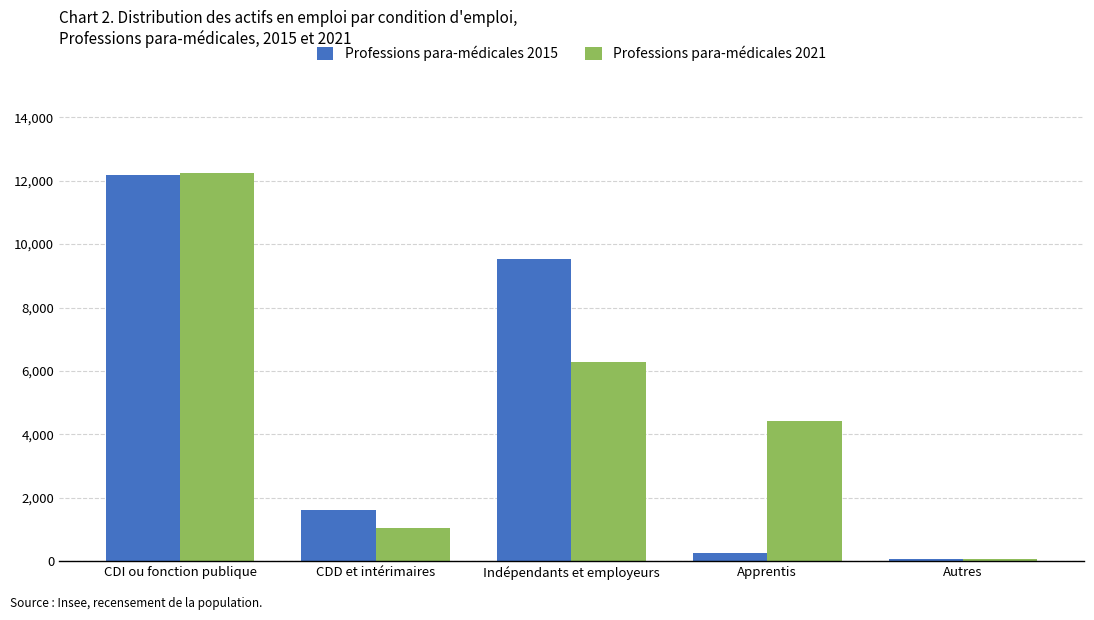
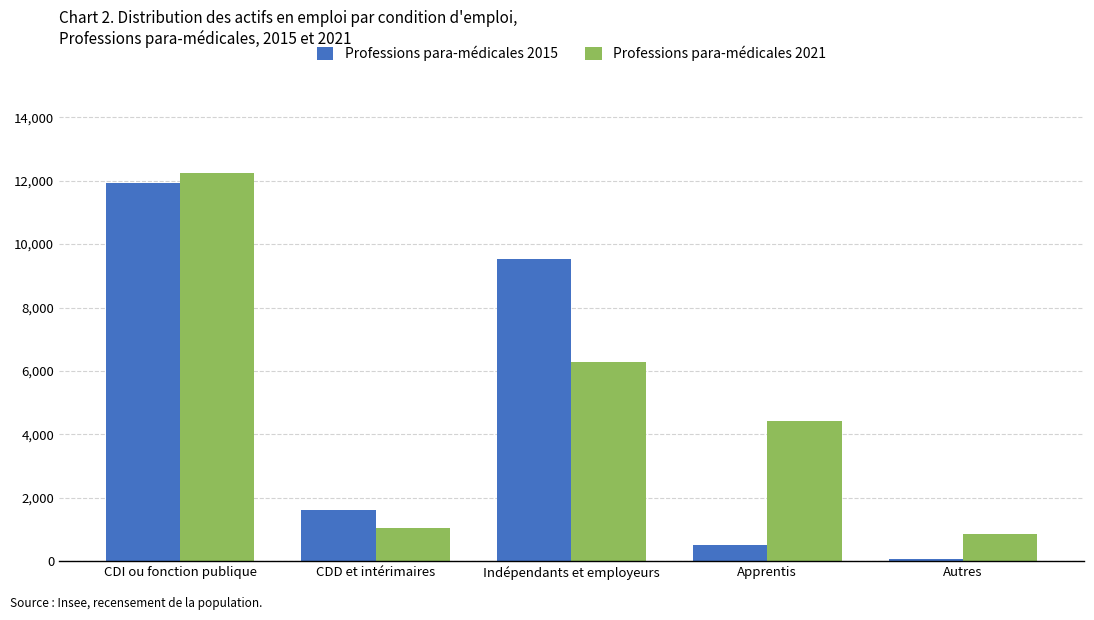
Professions para-médicales 2015, CDI ou fonction publique: 12,200 -> 11,900
Professions para-médicales 2015, Apprentis: 200 -> 500
Professions para-médicales 2021, Autres: 100 -> 900
